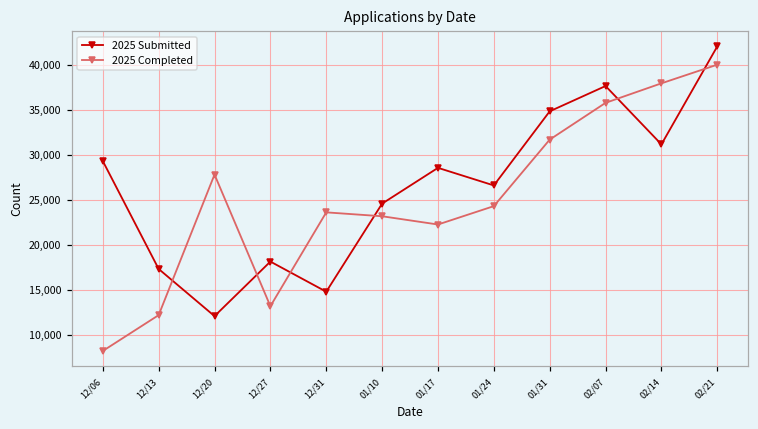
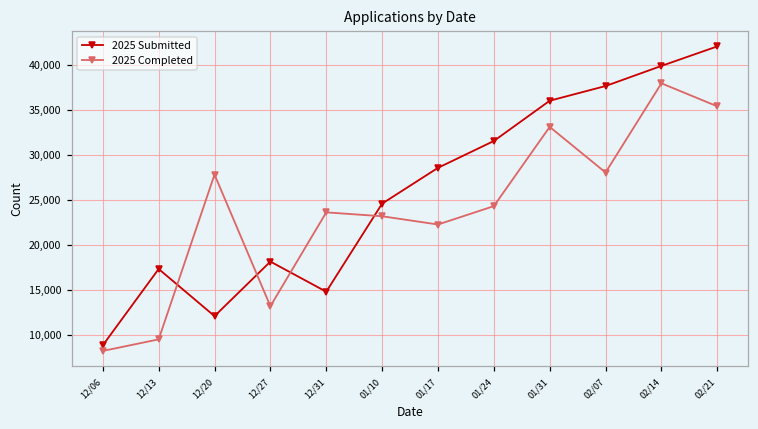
2025 Submitted, 12/06: 29,000 -> 9,000
2025 Completed, 12/13: 12,000 -> 10,000
2025 Submitted, 01/24: 27,000 -> 32,000
2025 Submitted, 01/31: 35,000 -> 36,000
2025 Completed, 01/31: 32,000 -> 33,000
2025 Completed, 02/07: 36,000 -> 28,000
2025 Submitted, 02/14: 31,000 -> 40,000
2025 Completed, 02/21: 40,000 -> 35,000
